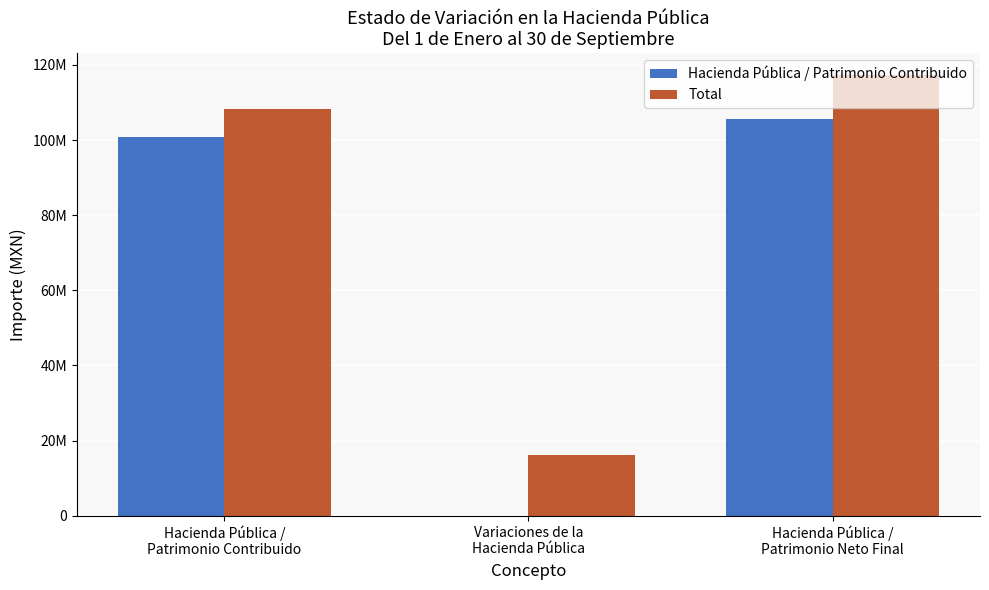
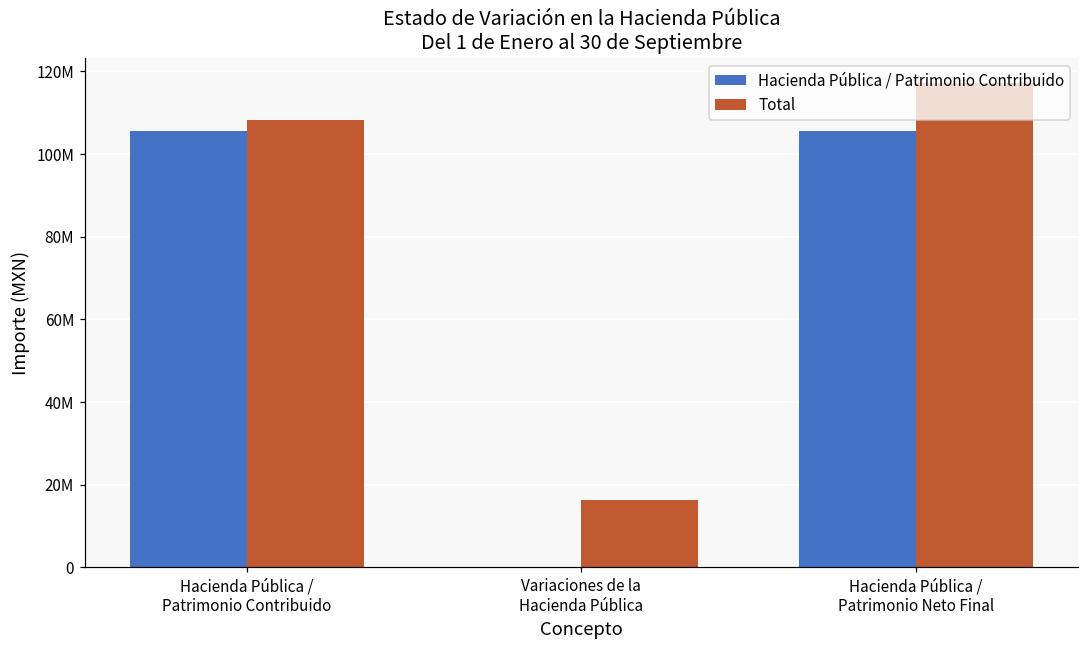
Hacienda Pública / Patrimonio Contribuido, Hacienda Pública / Patrimonio Contribuido: 101000000 -> 106000000
